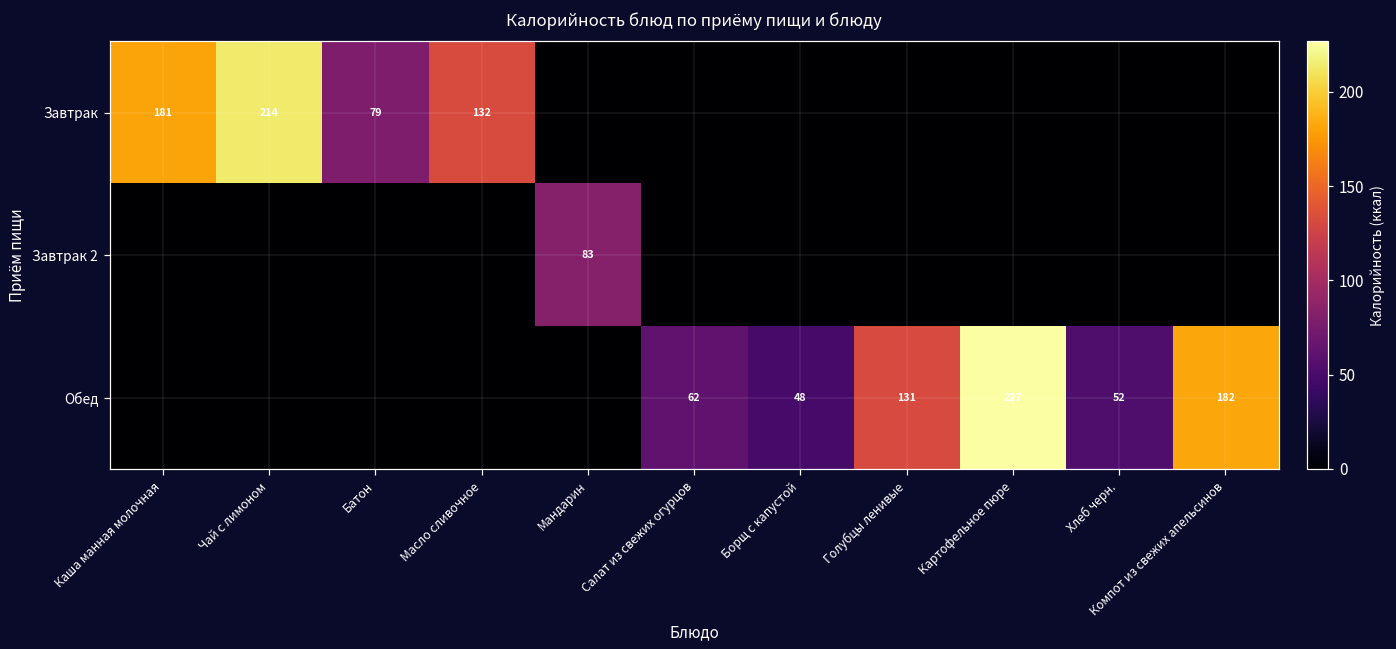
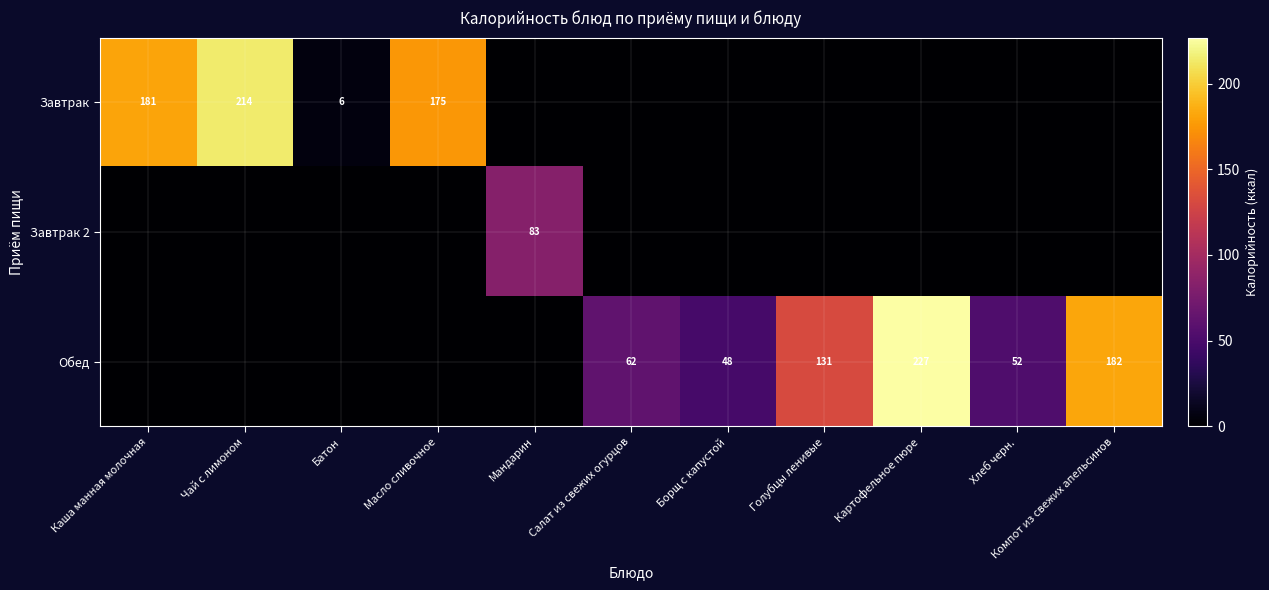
Завтрак, Батон: 79 -> 6
Завтрак, Масло сливочное: 132 -> 175
